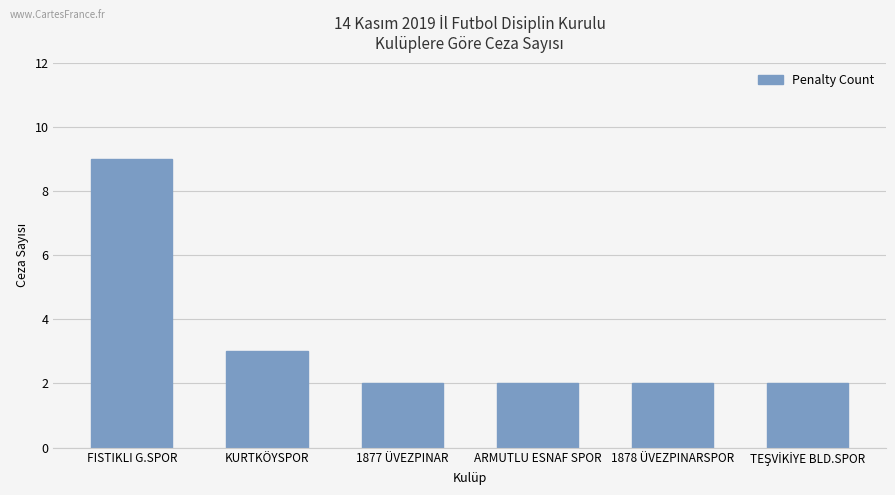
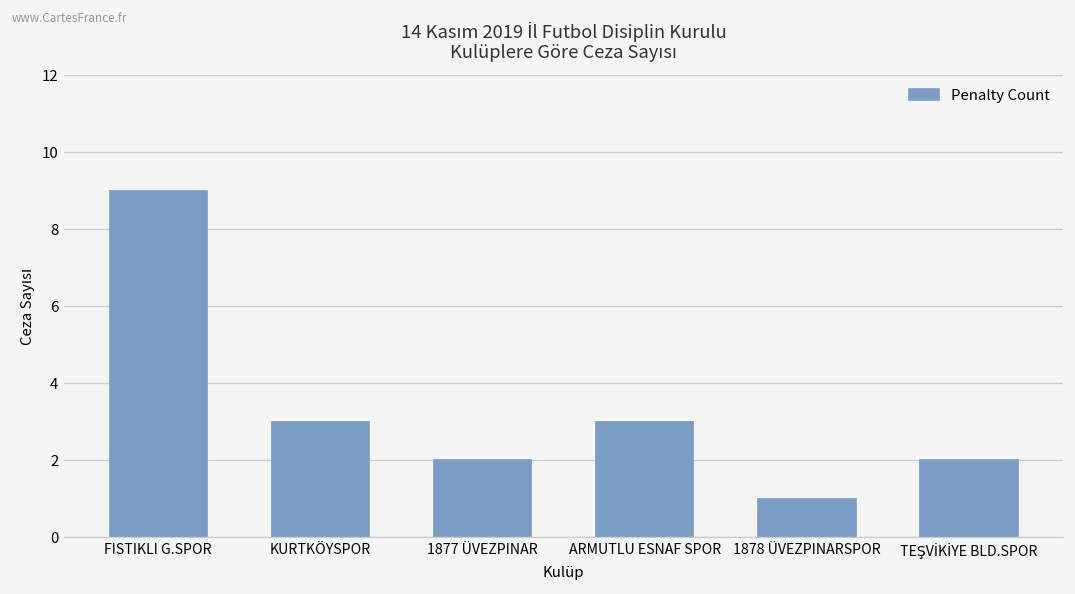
ARMUTLU ESNAF SPOR: 2 -> 3
1878 ÜVEZPINARSPOR: 2 -> 1
